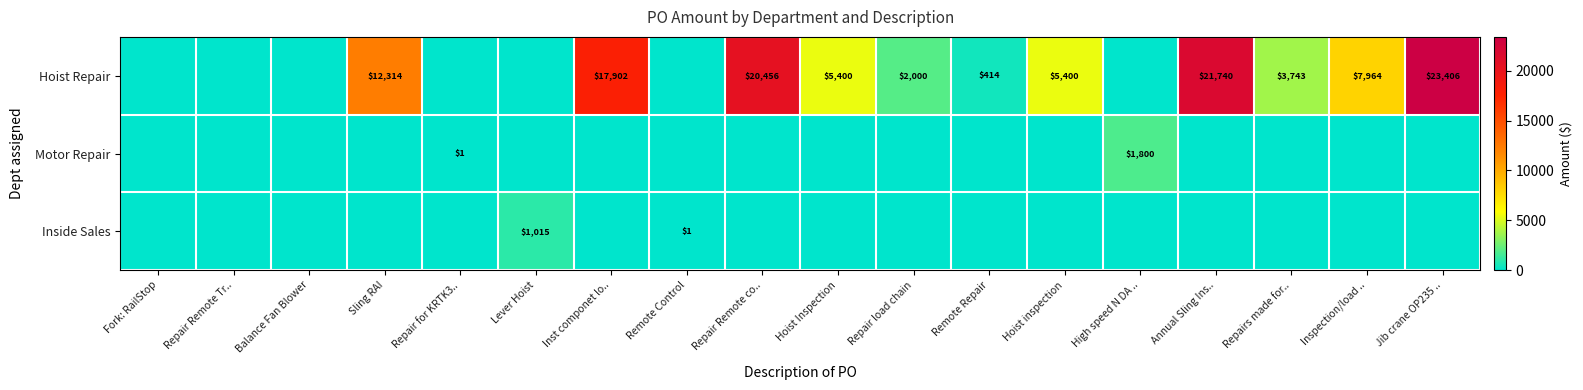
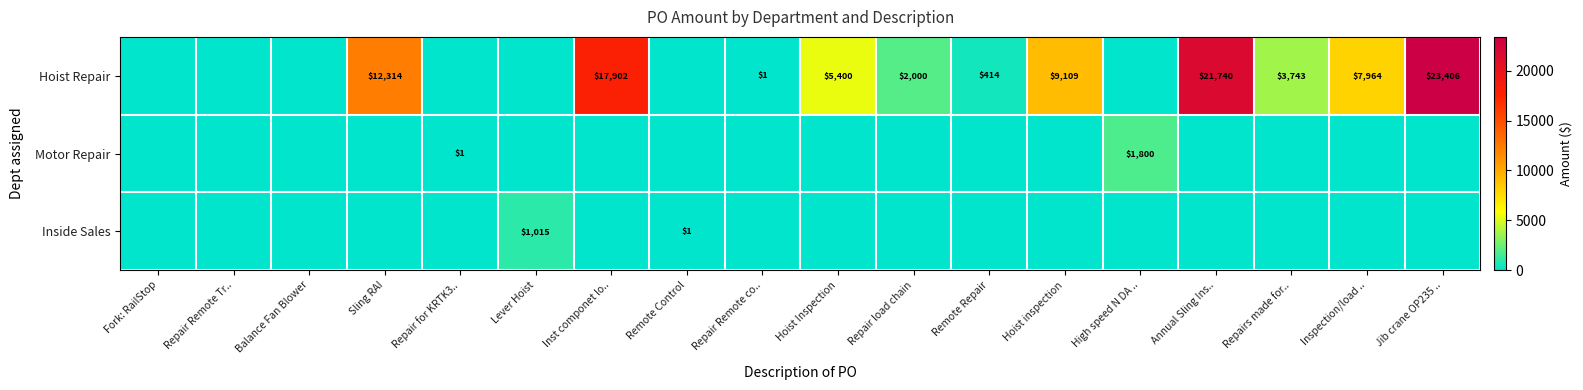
Hoist Repair, Repair Remote co..: $20,456 -> $1
Hoist Repair, Hoist inspection: $5,400 -> $9,109
